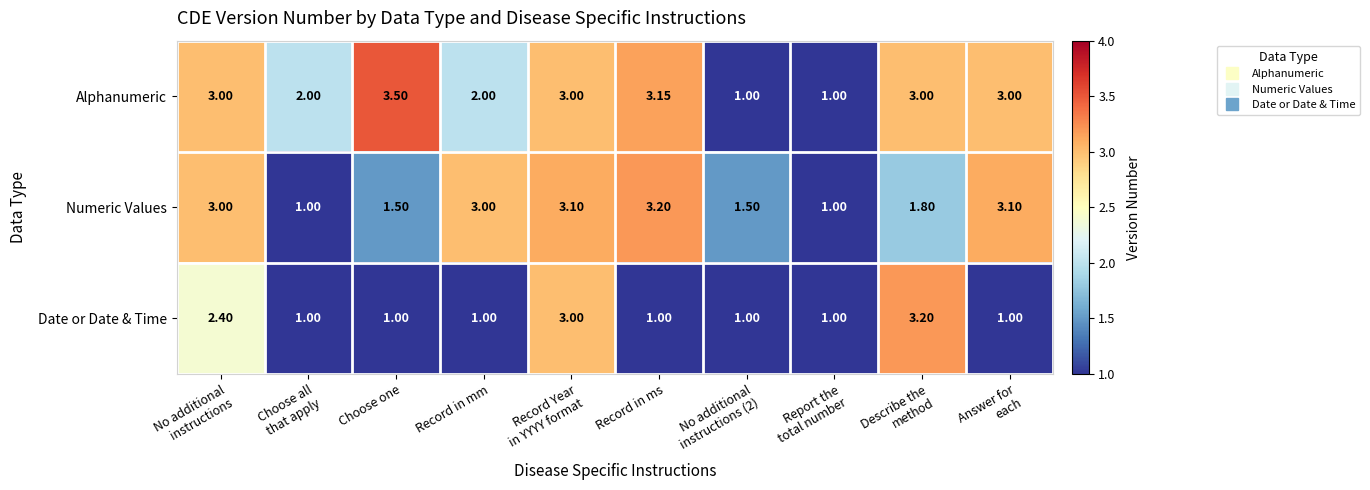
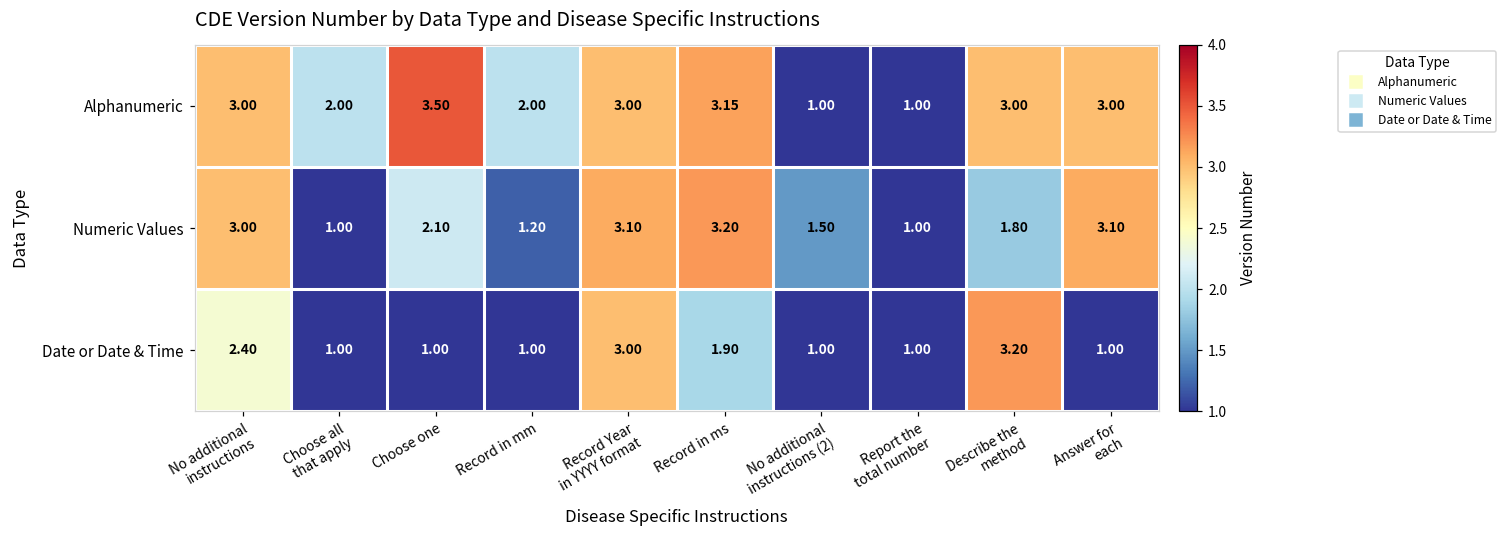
Numeric Values, Choose one: 1.50 -> 2.10
Numeric Values, Record in mm: 3.00 -> 1.20
Date or Date & Time, Record in ms: 1.00 -> 1.90
